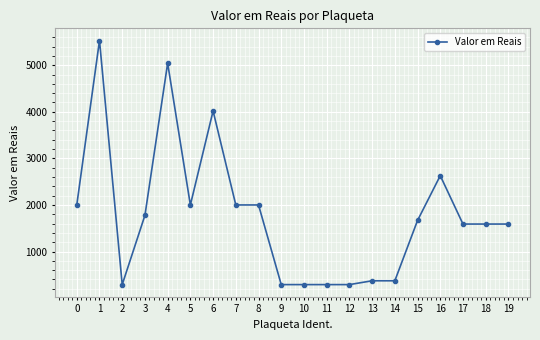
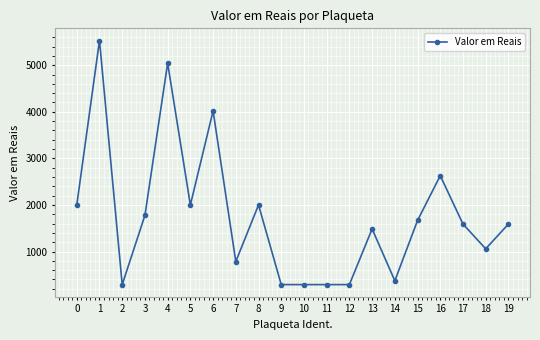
7: 2000 -> 800
13: 400 -> 1500
18: 1600 -> 1100
